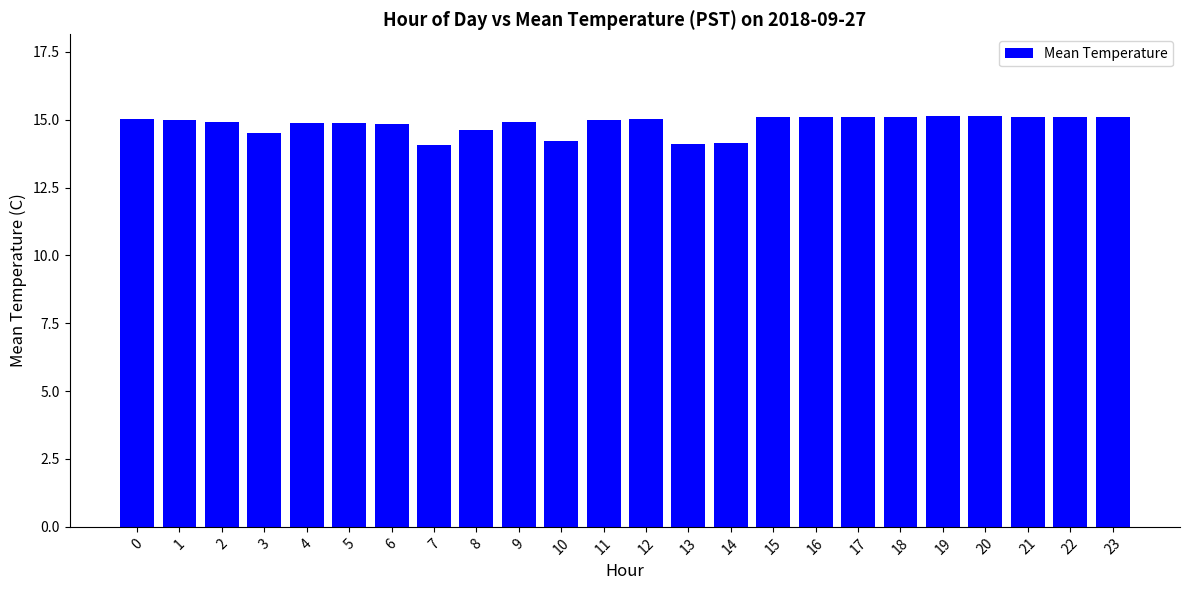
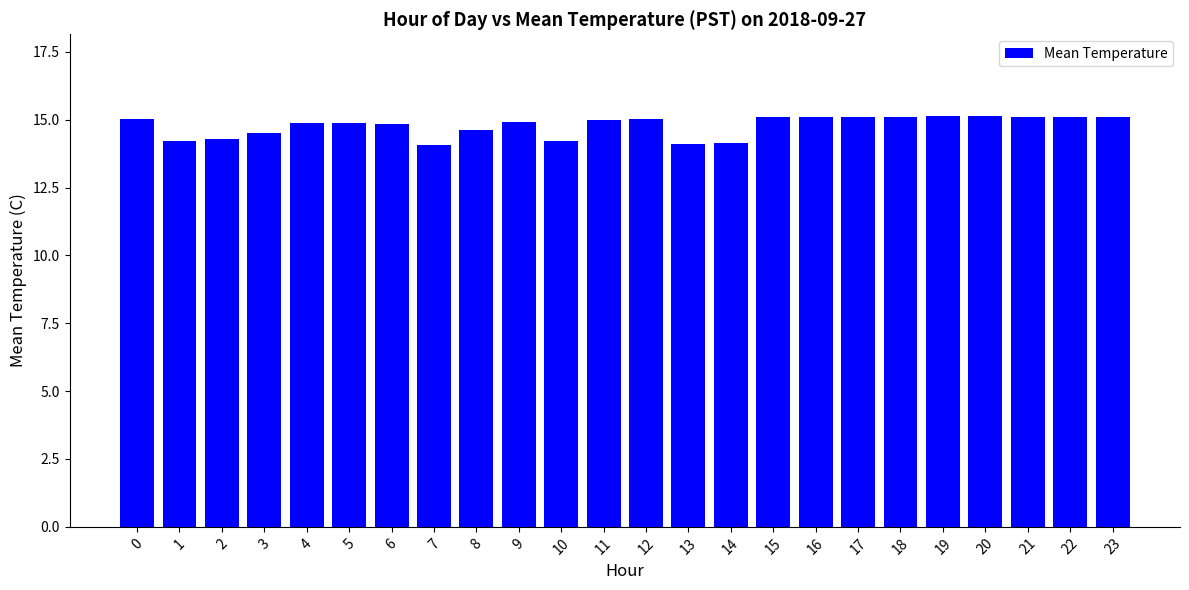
1: 15.0 -> 14.2
2: 14.9 -> 14.3
